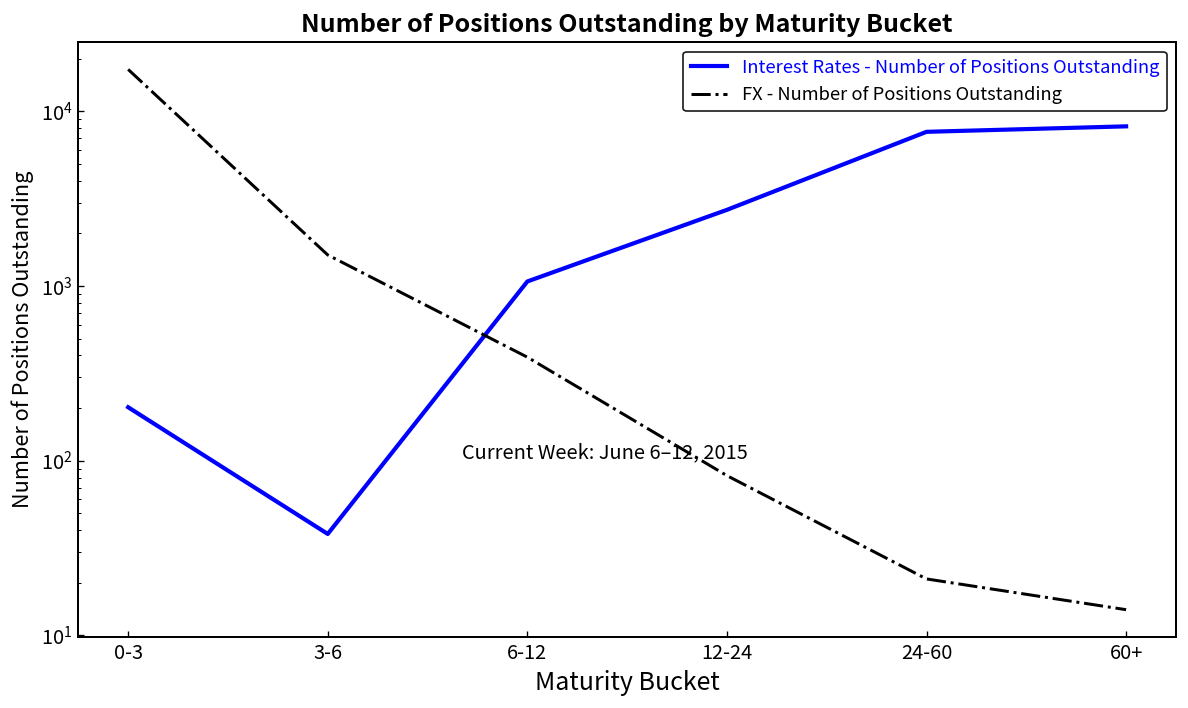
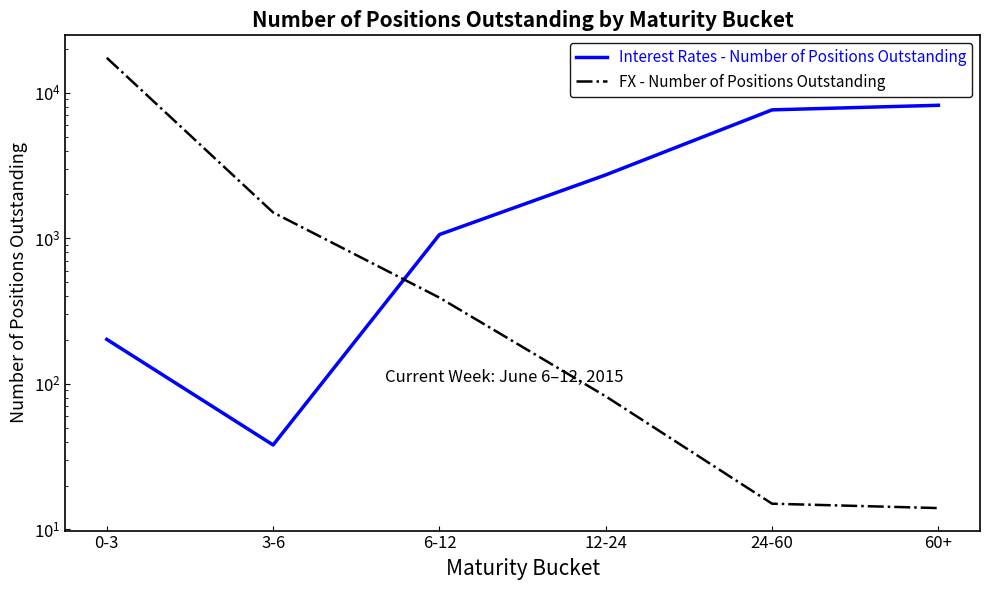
FX - Number of Positions Outstanding, 24-60: 21 -> 15
